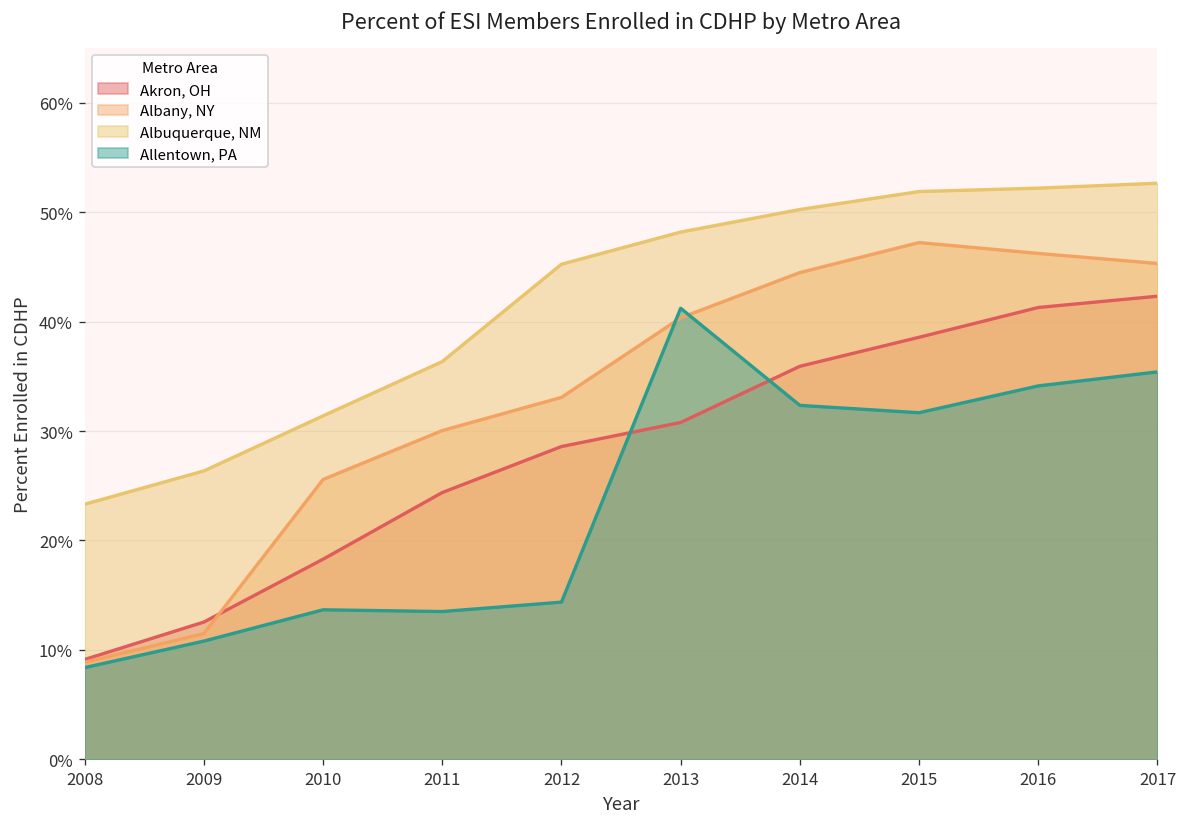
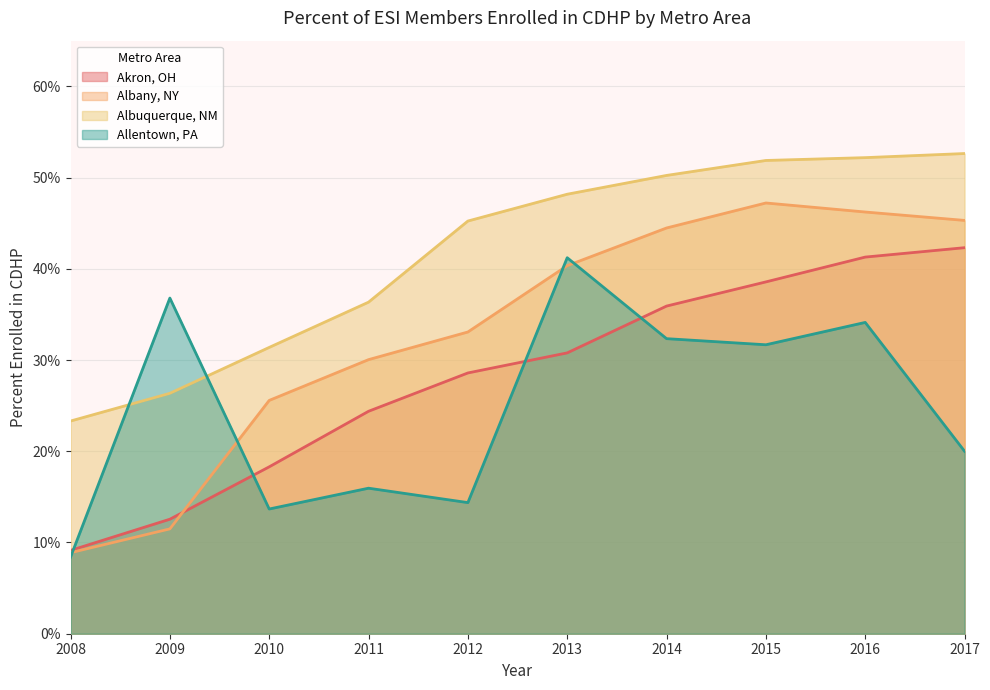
Allentown, PA, 2009: 11% -> 37%
Allentown, PA, 2011: 14% -> 16%
Allentown, PA, 2017: 35% -> 20%
